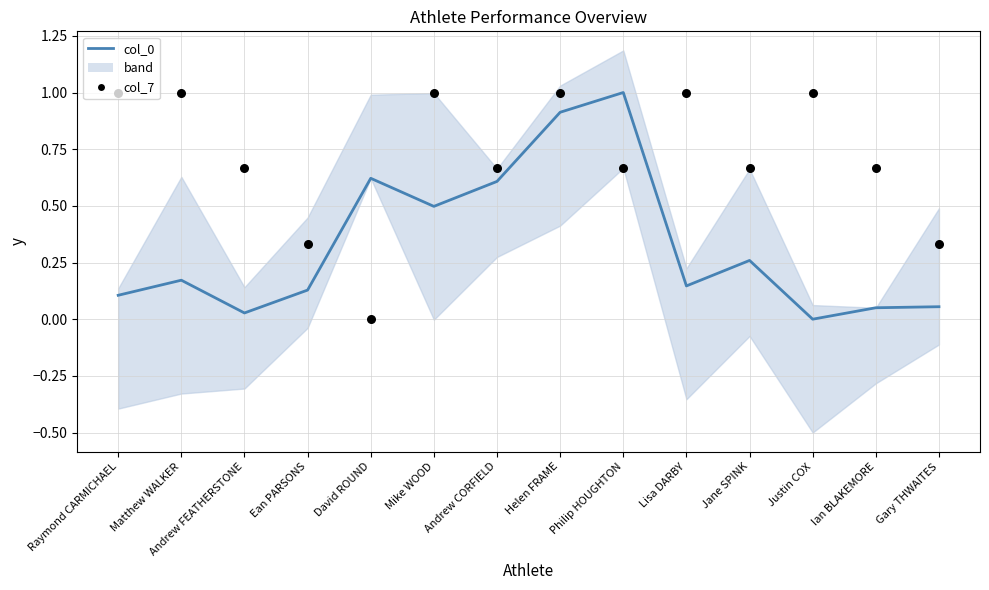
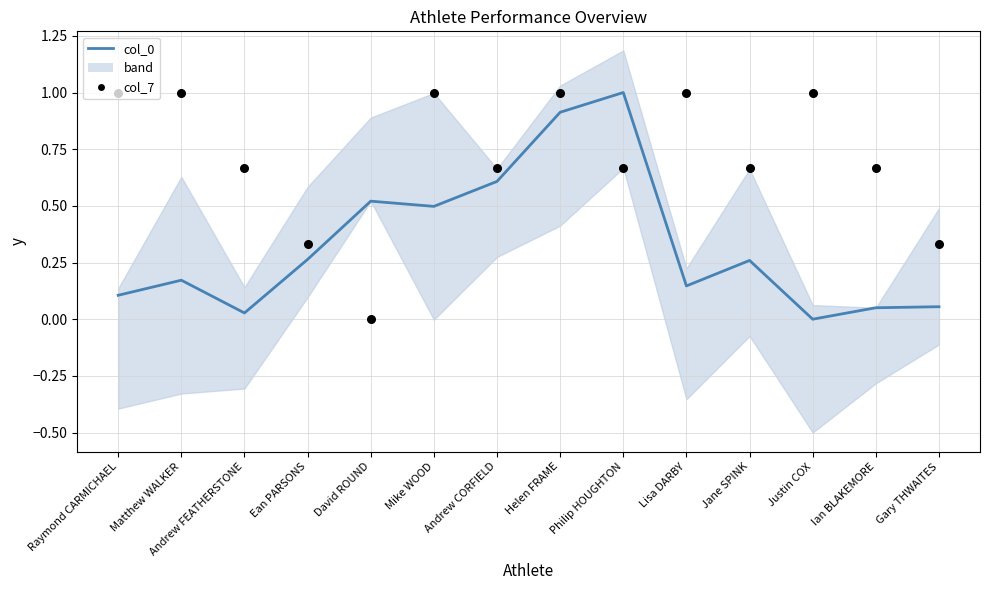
col_0, Ean PARSONS: 0.13 -> 0.26
col_0, David ROUND: 0.62 -> 0.52
